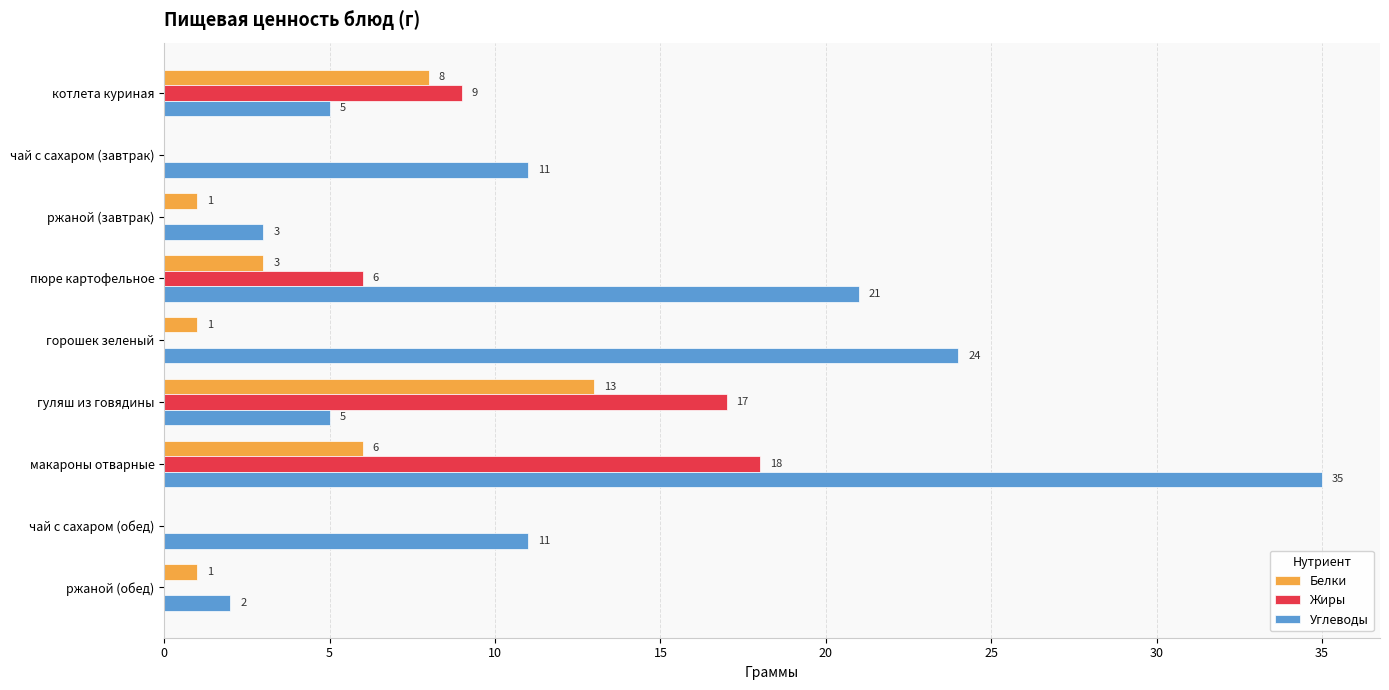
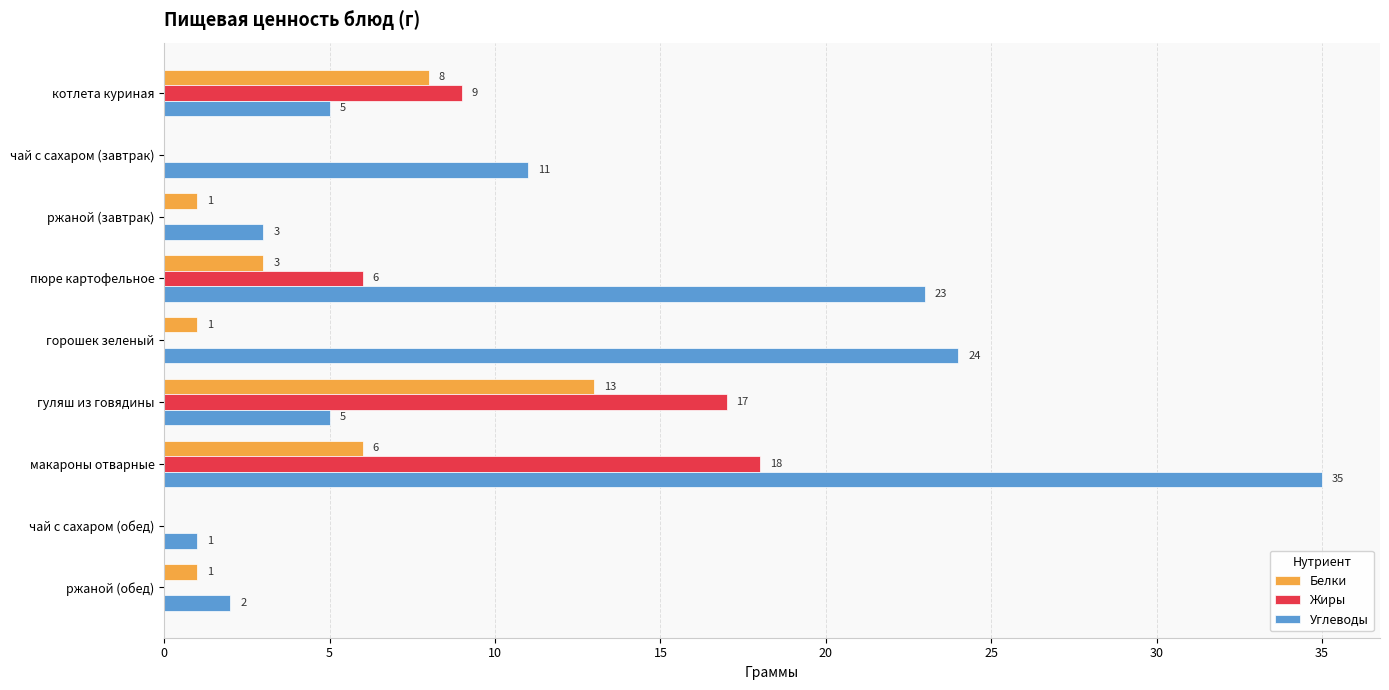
Углеводы, пюре картофельное: 21 -> 23
Углеводы, чай с сахаром (обед): 11 -> 1
